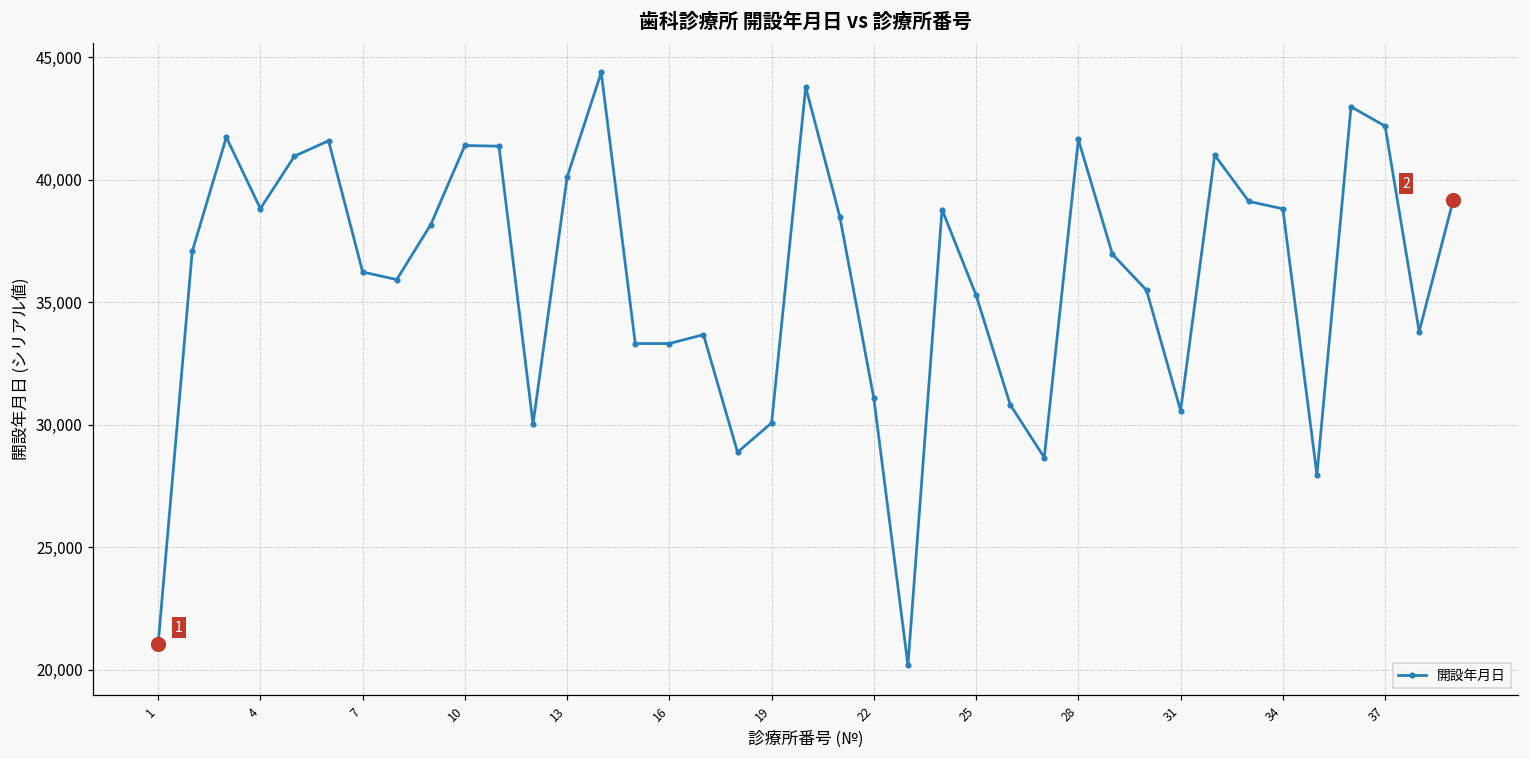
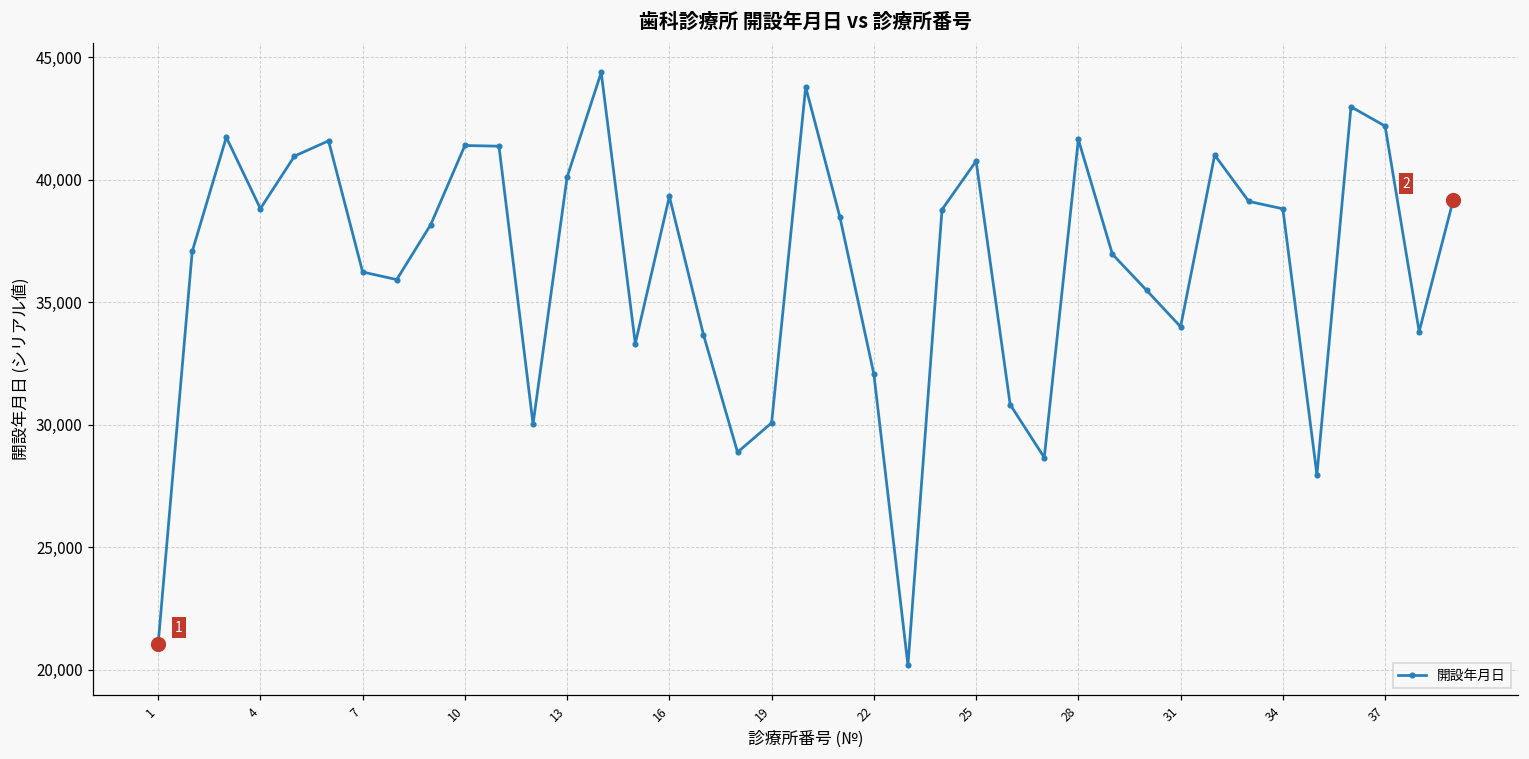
開設年月日, 16: 33,300 -> 39,300
開設年月日, 22: 31,100 -> 32,100
開設年月日, 25: 35,300 -> 40,800
開設年月日, 31: 30,600 -> 34,000
